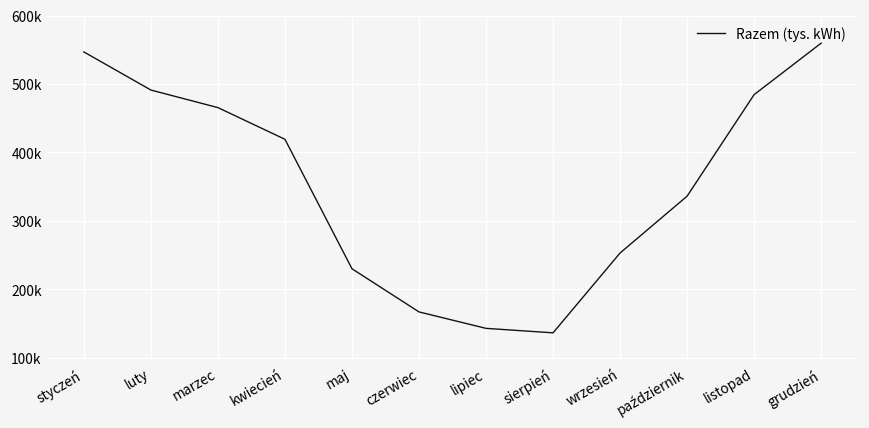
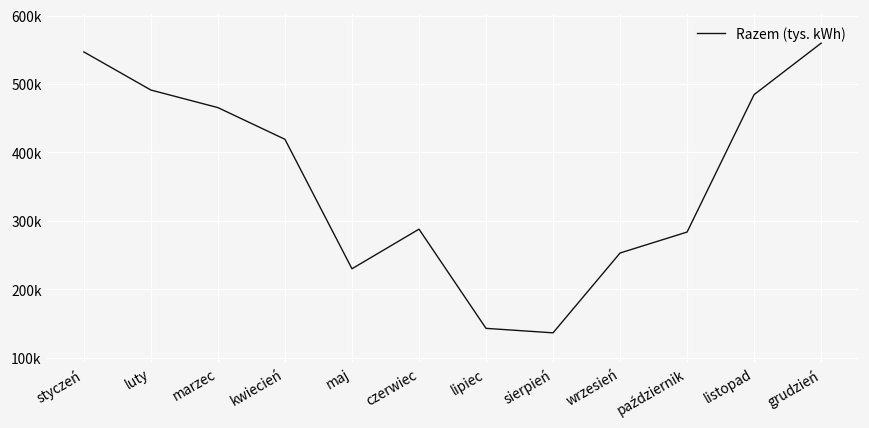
czerwiec: 170000 -> 290000
październik: 340000 -> 280000
